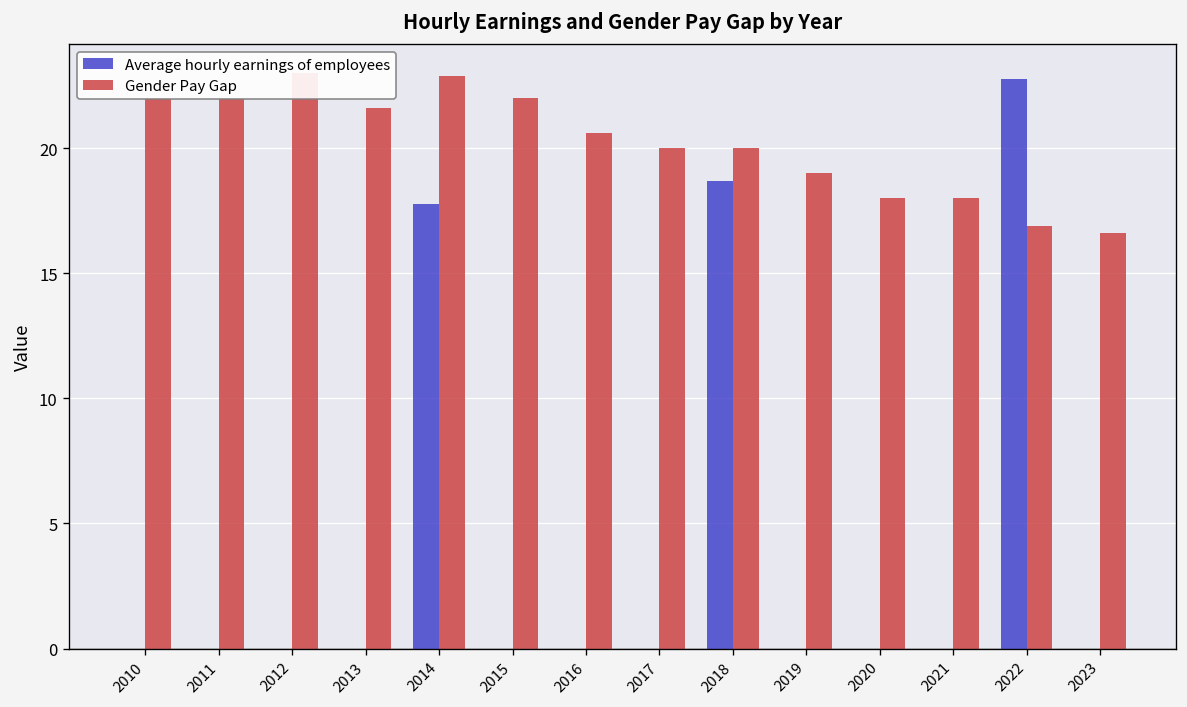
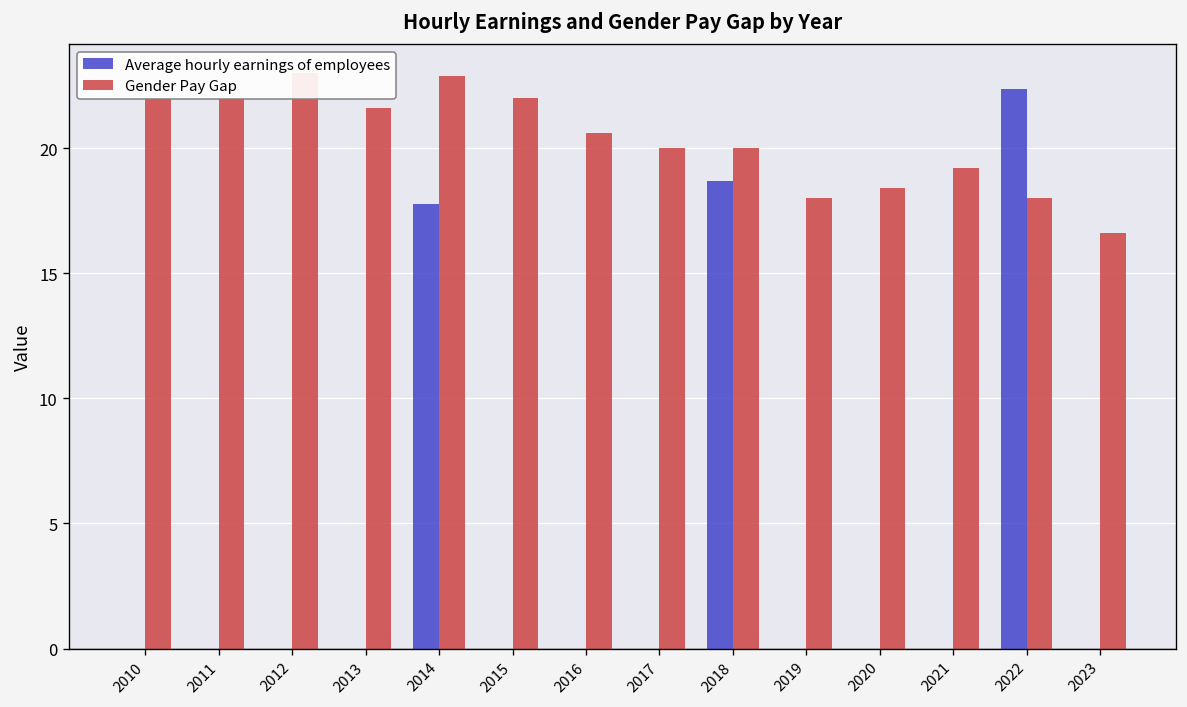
Gender Pay Gap, 2019: 19 -> 18
Gender Pay Gap, 2020: 18.0 -> 18.4
Gender Pay Gap, 2021: 18.0 -> 19.2
Average hourly earnings of employees, 2022: 22.8 -> 22.4
Gender Pay Gap, 2022: 16.9 -> 18.0
